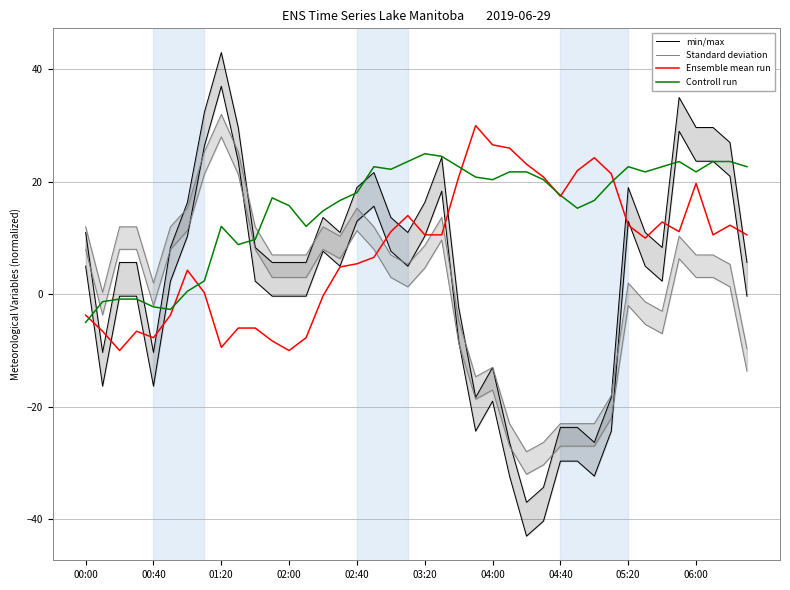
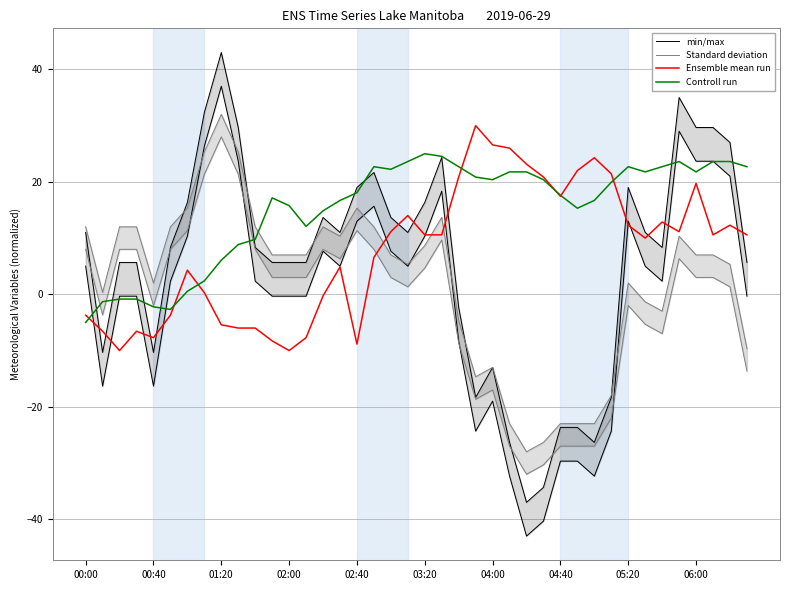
Ensemble mean run, 01:20: -9 -> -5
Controll run, 01:20: 12 -> 6
Ensemble mean run, 02:40: 5 -> -9
